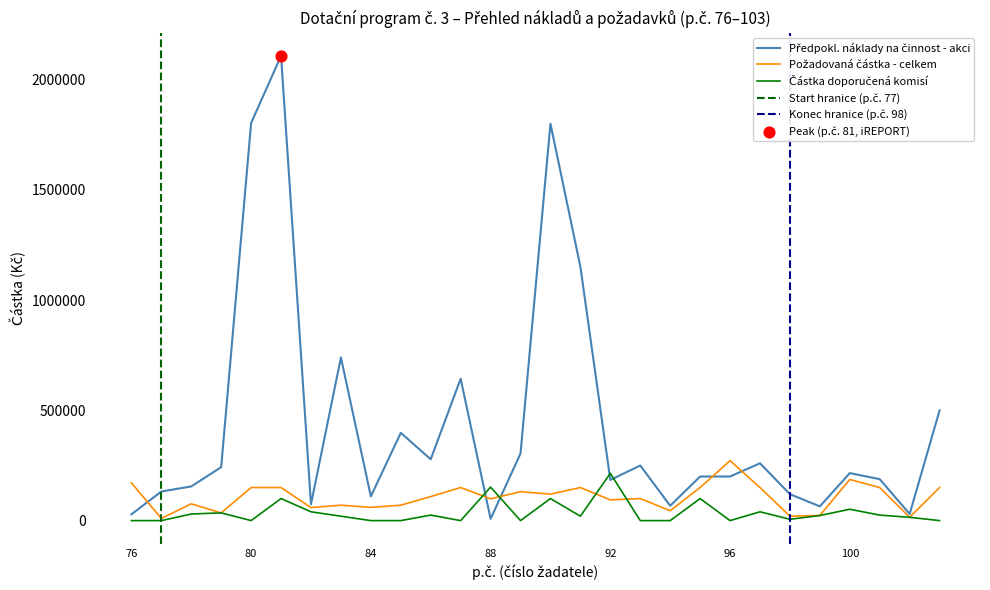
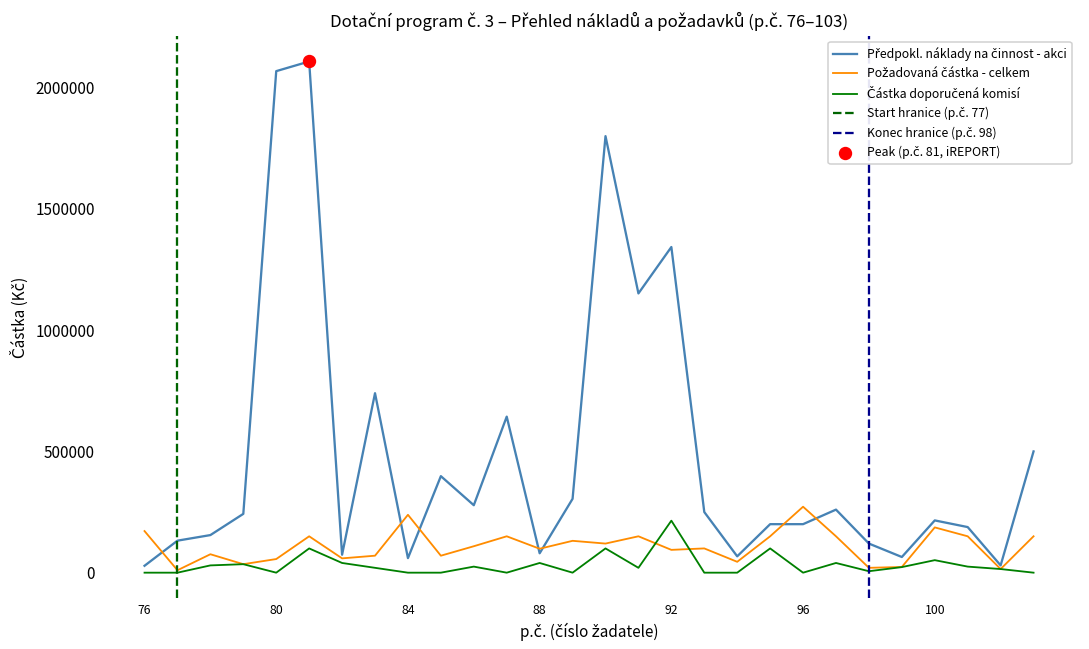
Předpokl. náklady na činnost - akci, 80: 1800000 -> 2070000
Požadovaná částka - celkem, 80: 150000 -> 60000
Předpokl. náklady na činnost - akci, 84: 110000 -> 60000
Požadovaná částka - celkem, 84: 60000 -> 240000
Předpokl. náklady na činnost - akci, 88: 10000 -> 80000
Částka doporučená komisí, 88: 150000 -> 40000
Předpokl. náklady na činnost - akci, 92: 180000 -> 1340000
